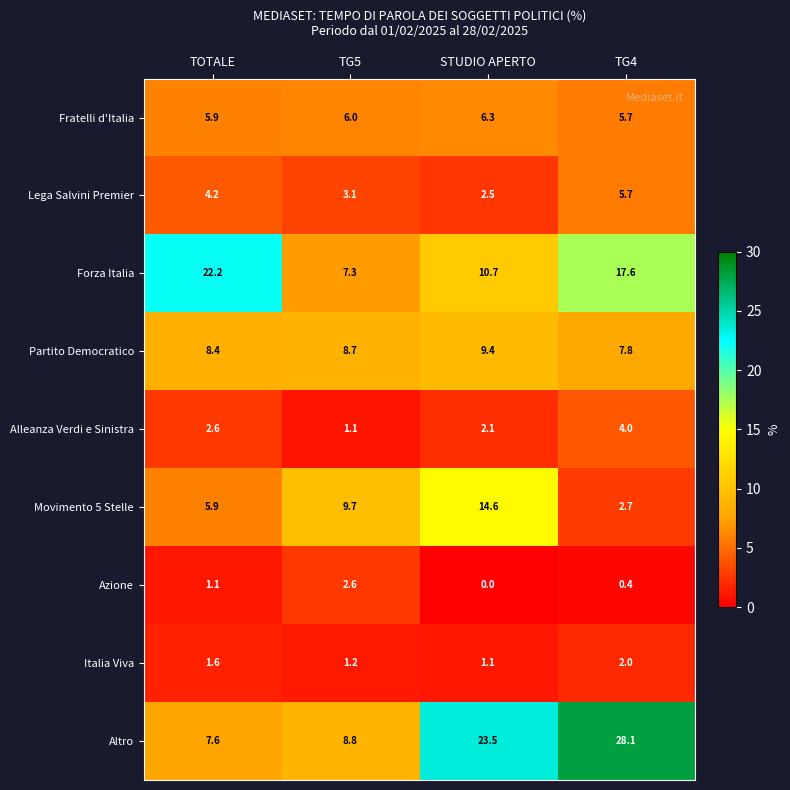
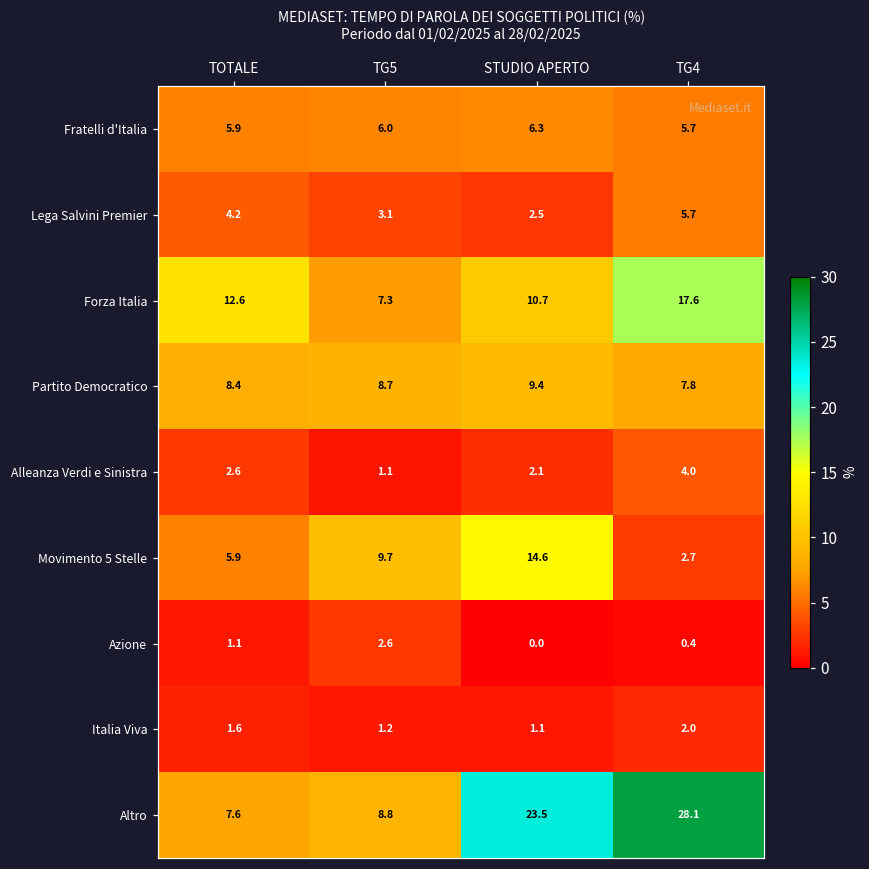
Forza Italia, TOTALE: 22.2 -> 12.6
